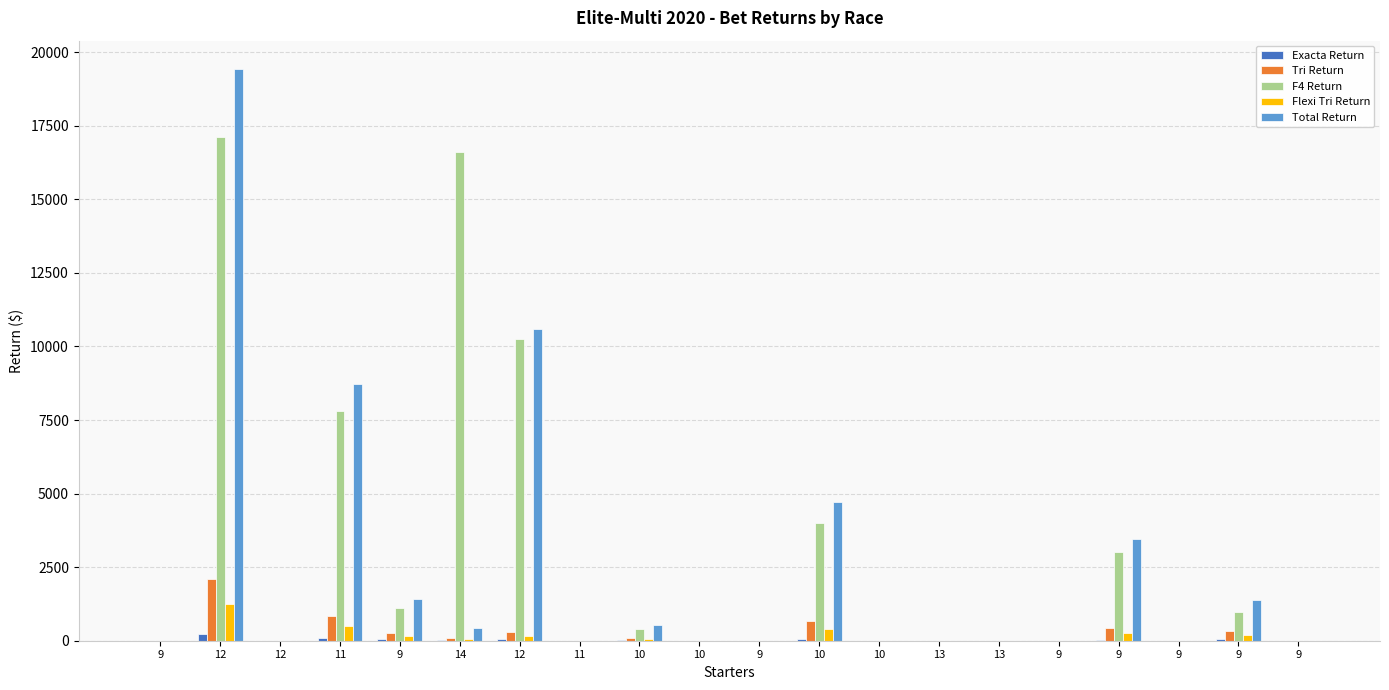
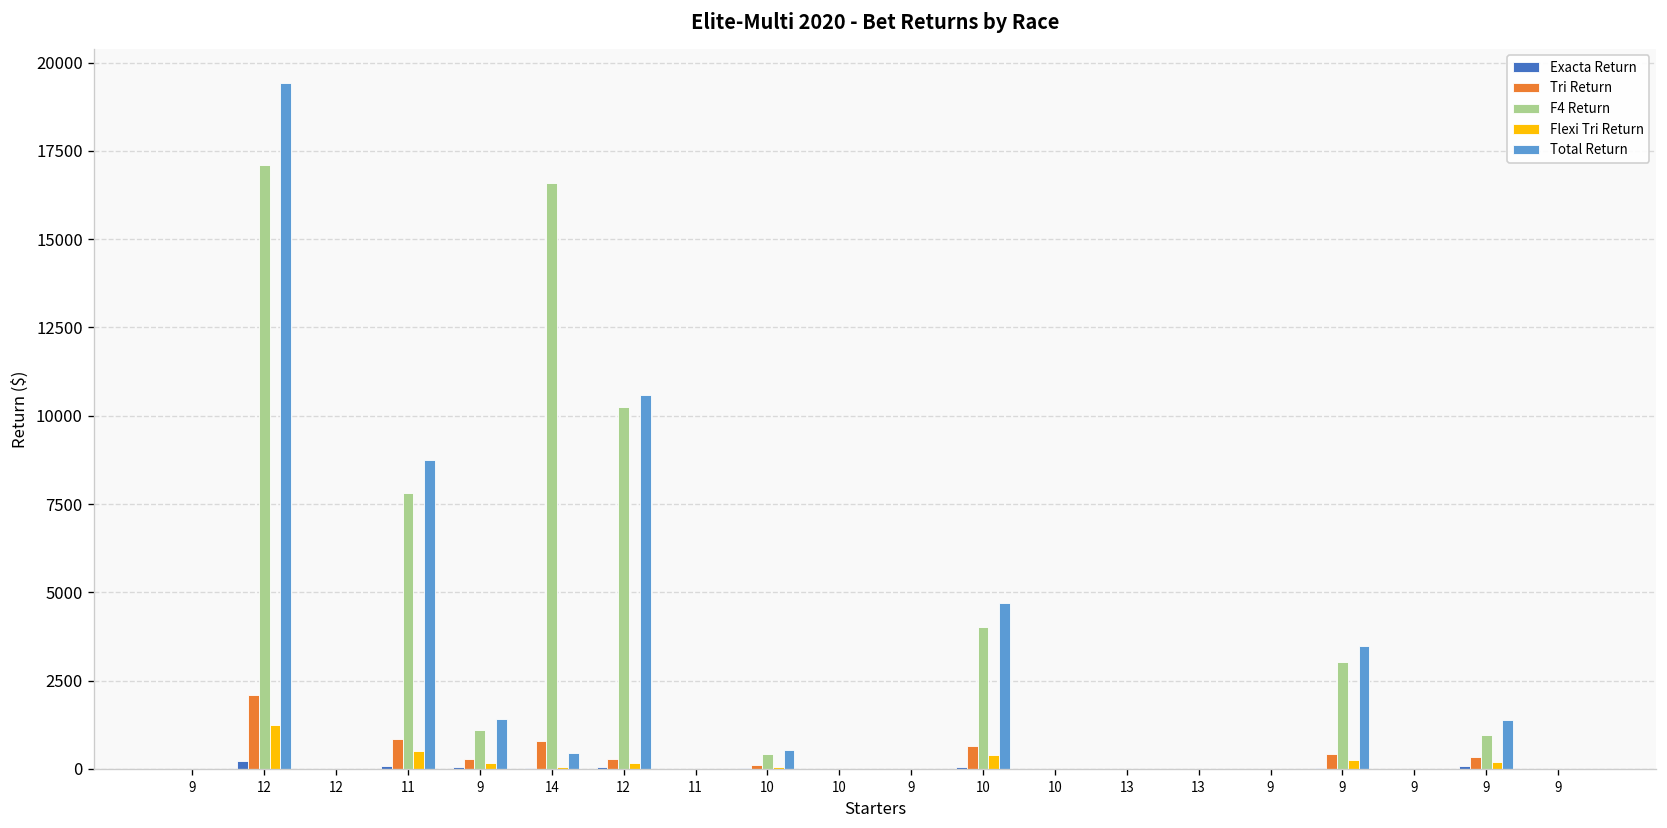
Tri Return, 14: 100 -> 800
